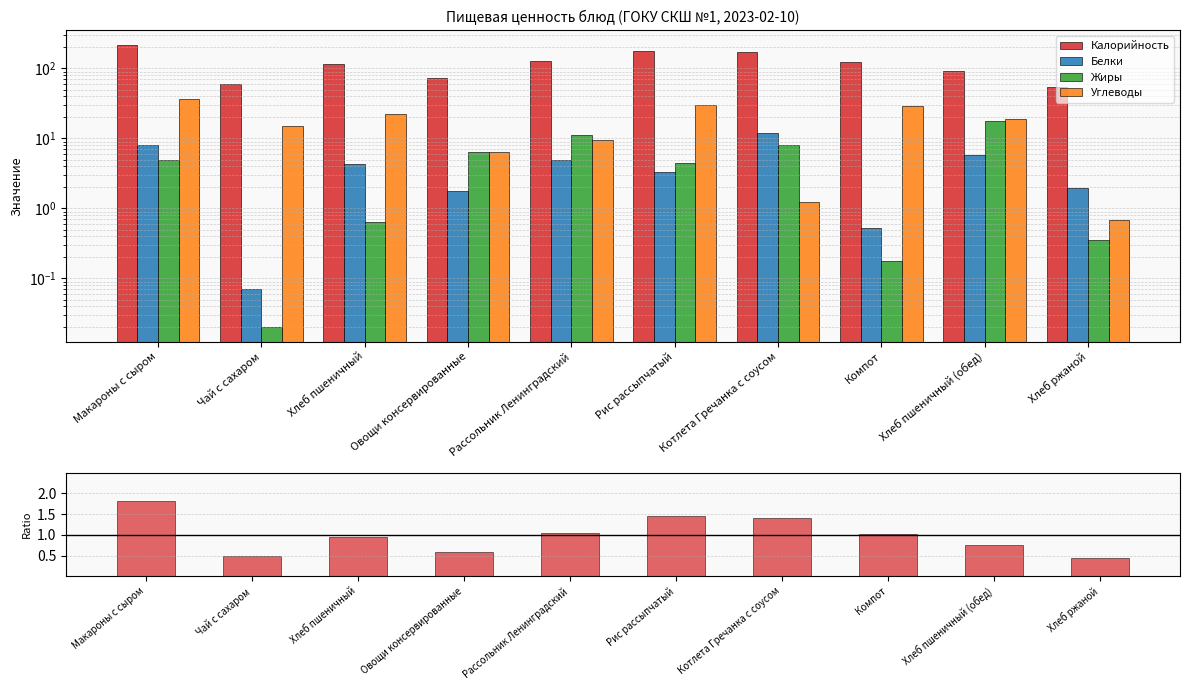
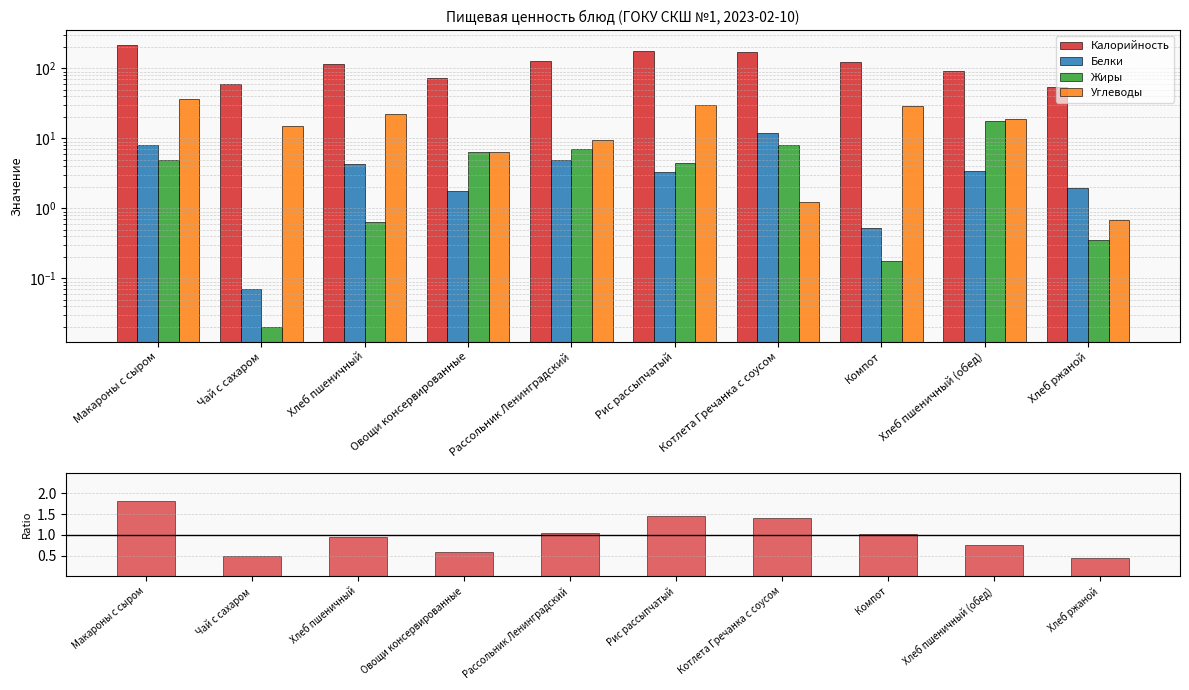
Пищевая ценность блюд (ГОКУ СКШ №1, 2023-02-10), Жиры, Рассольник Ленинградский: 11 -> 7
Пищевая ценность блюд (ГОКУ СКШ №1, 2023-02-10), Белки, Хлеб пшеничный (обед): 6 -> 3
